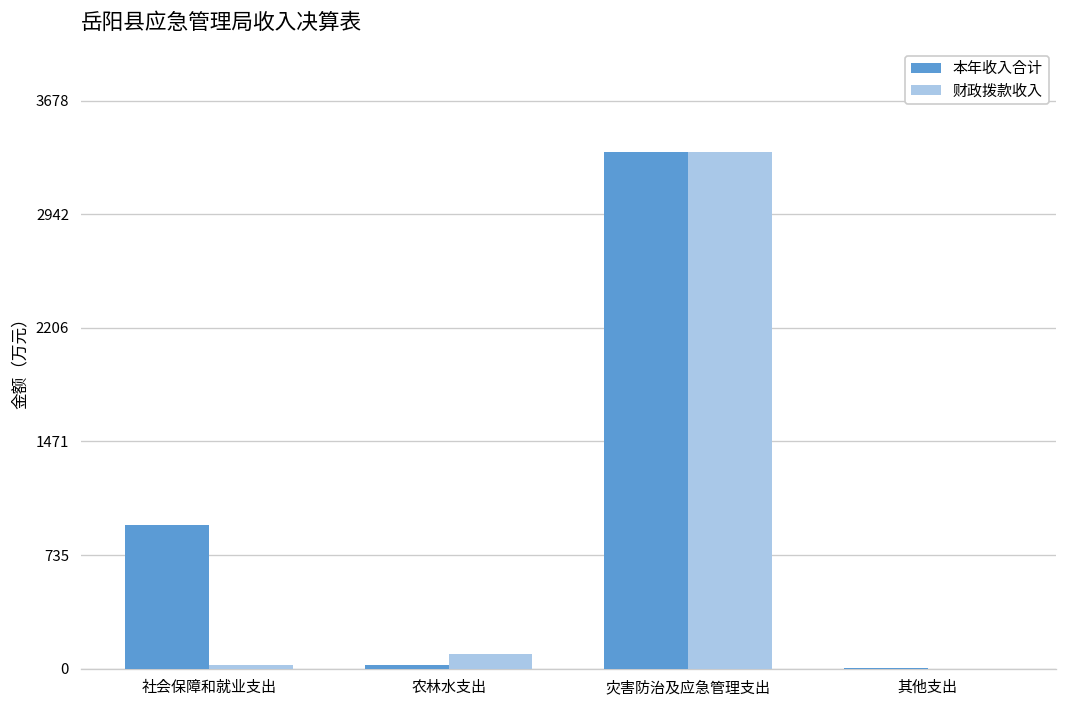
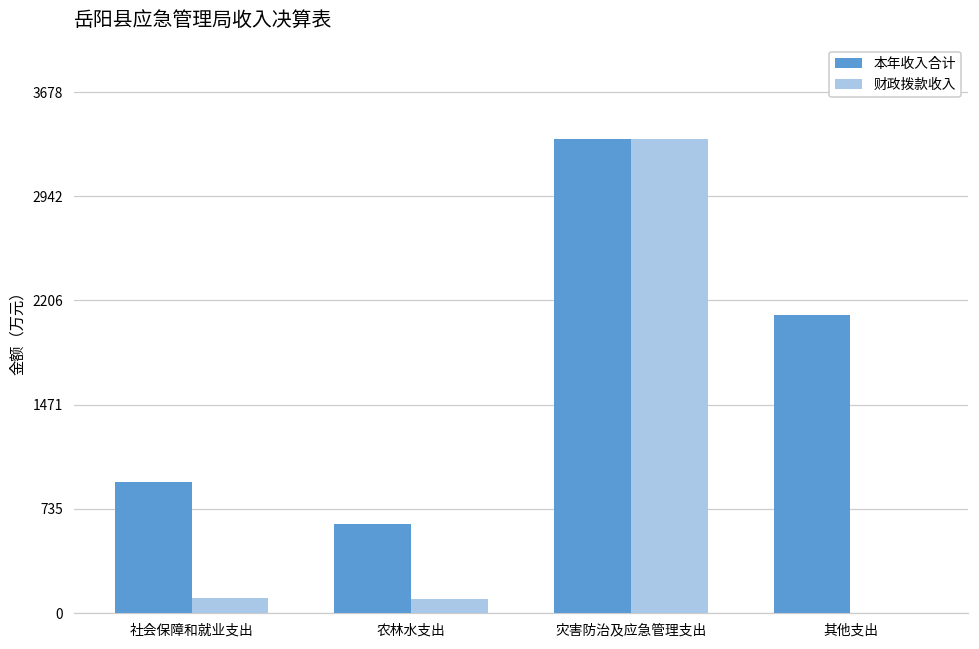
财政拨款收入, 社会保障和就业支出: 20 -> 100
本年收入合计, 农林水支出: 20 -> 630
本年收入合计, 其他支出: 10 -> 2100
